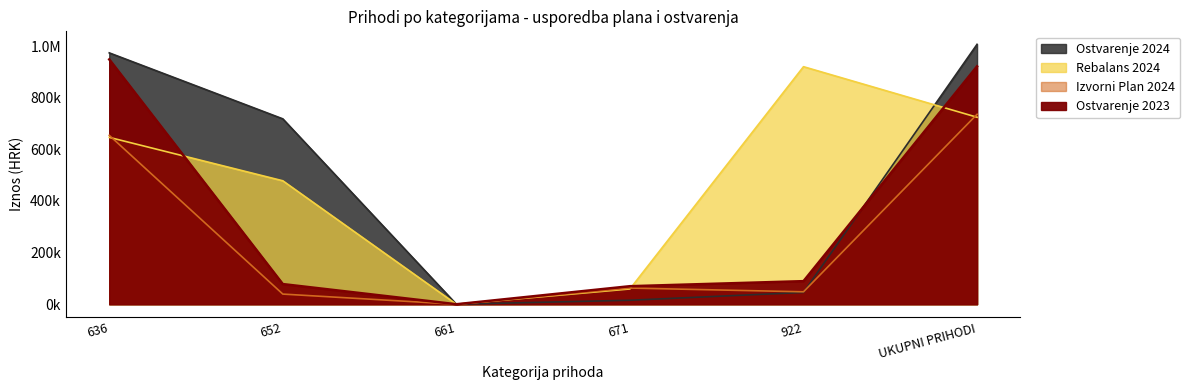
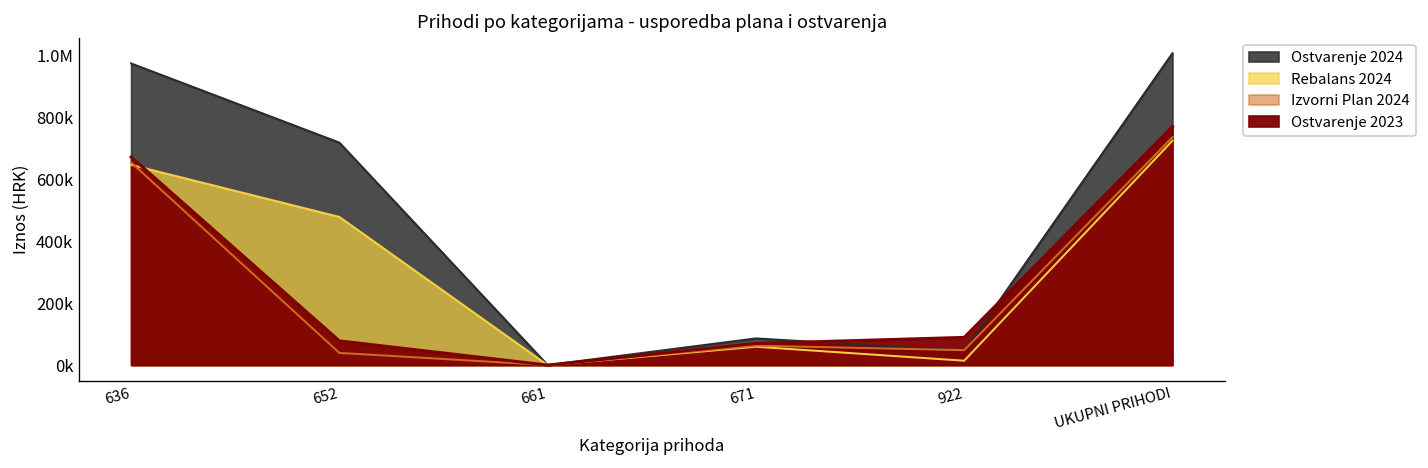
Ostvarenje 2023, 636: 950000 -> 670000
Ostvarenje 2024, 671: 20000 -> 90000
Rebalans 2024, 922: 920000 -> 10000
Ostvarenje 2023, UKUPNI PRIHODI: 920000 -> 770000
